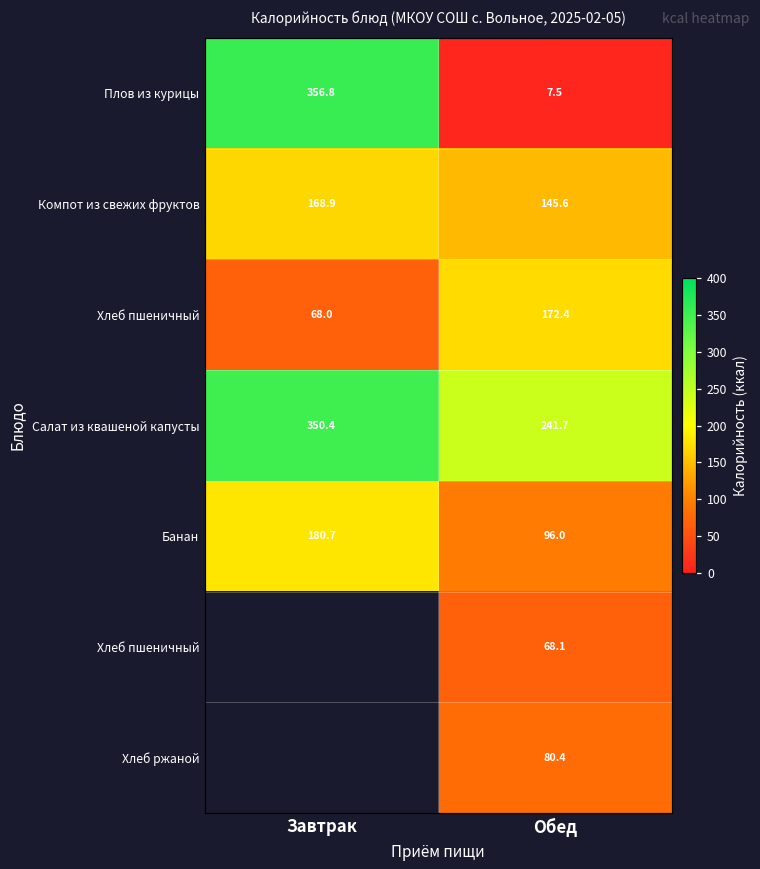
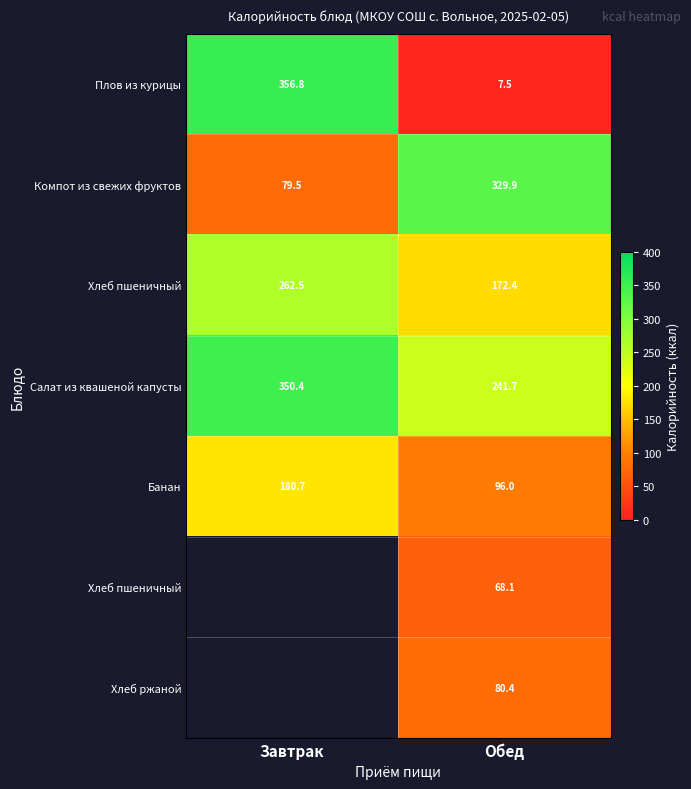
Компот из свежих фруктов, Завтрак: 168.9 -> 79.5
Компот из свежих фруктов, Обед: 145.6 -> 329.9
Хлеб пшеничный, Завтрак: 68.0 -> 262.5
